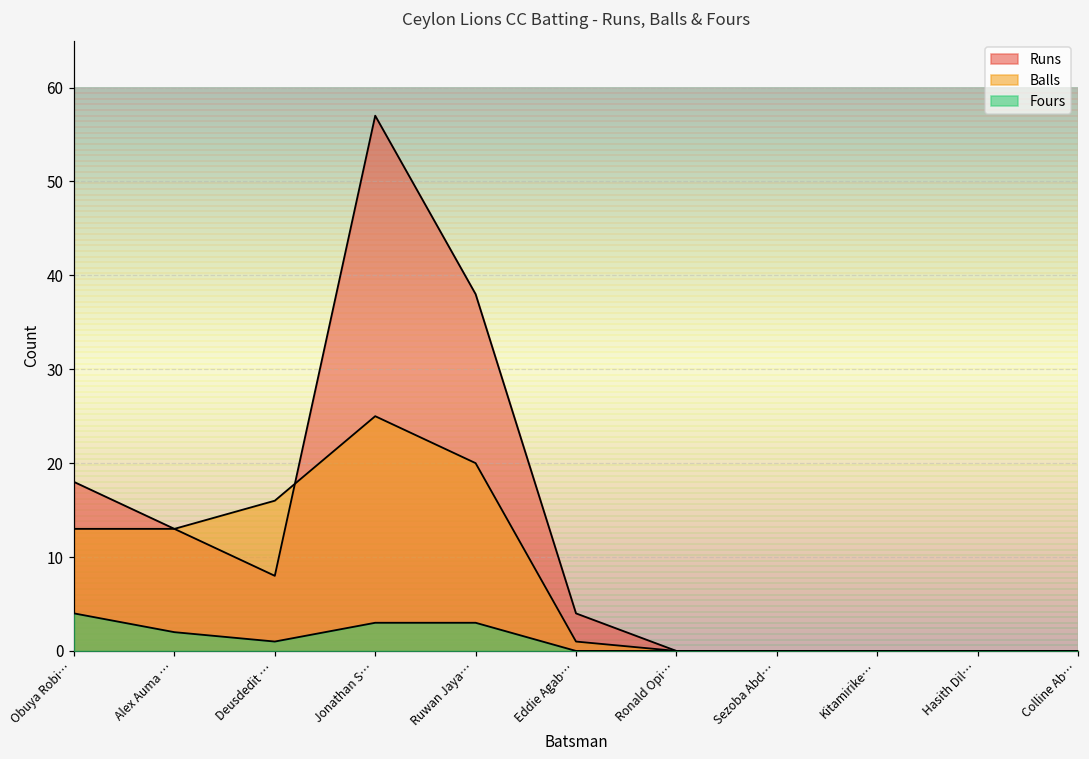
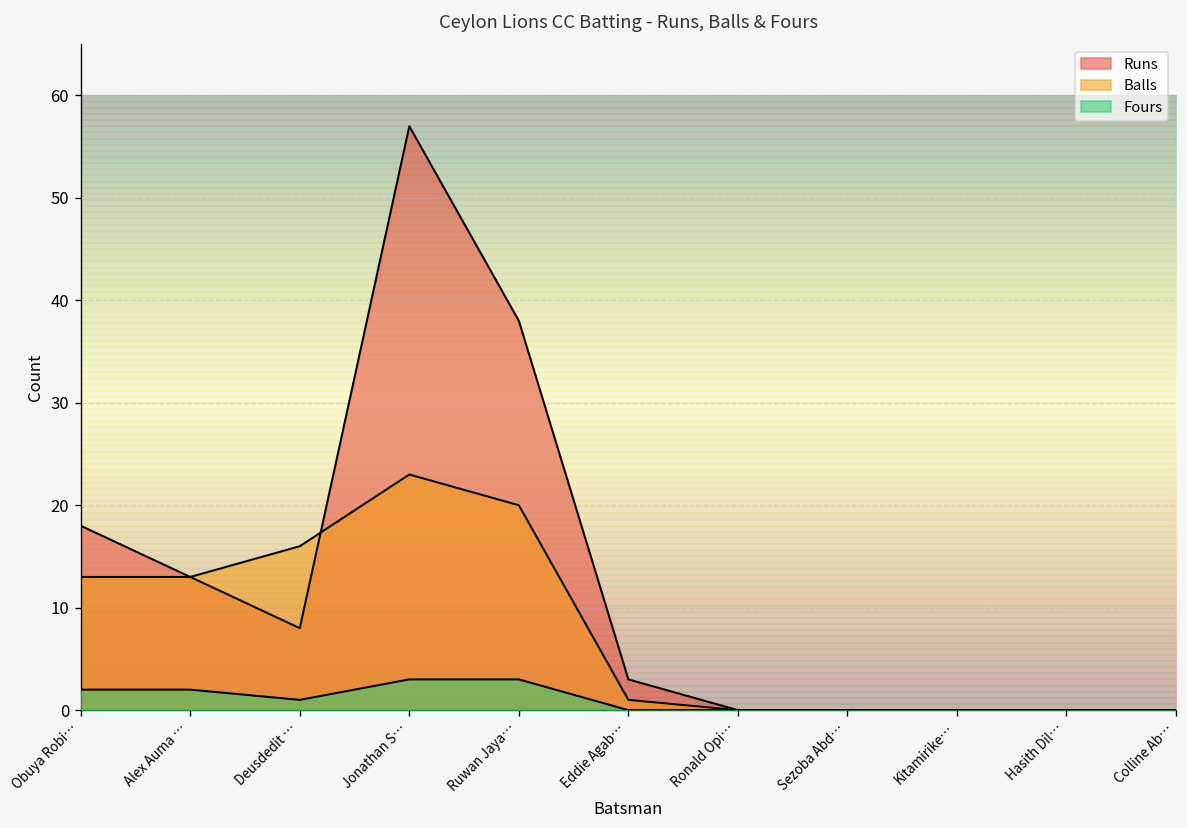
Fours, Obuya Robi…: 4 -> 2
Balls, Jonathan S…: 25 -> 23
Runs, Eddie Agab…: 4 -> 3
